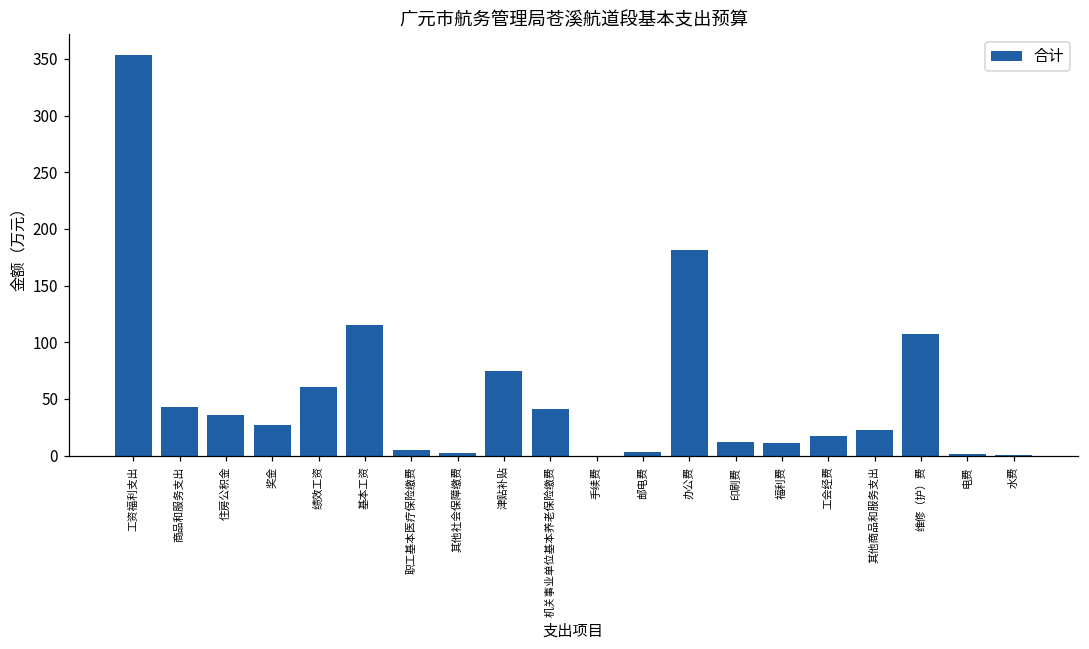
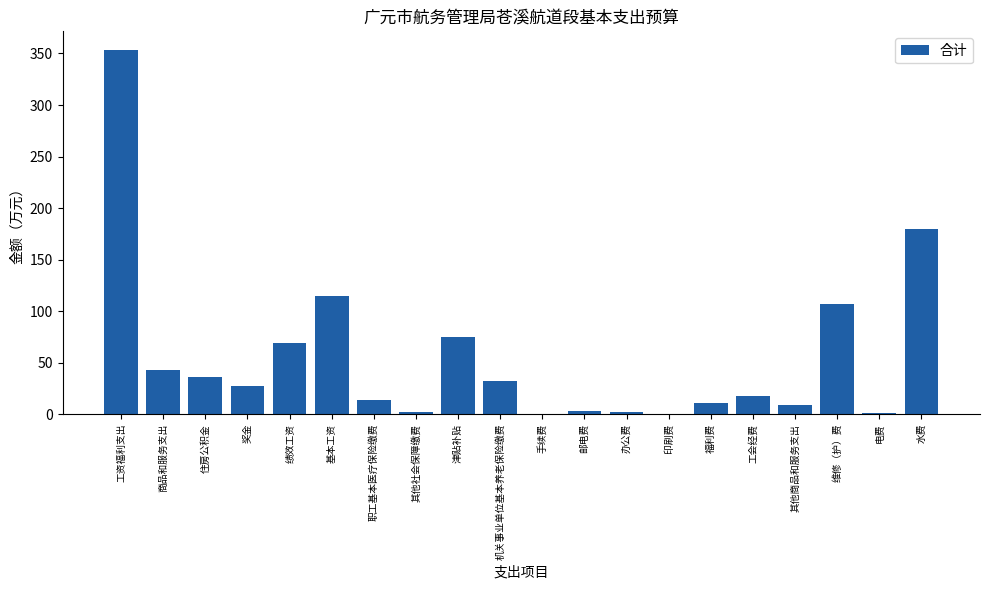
绩效工资: 60 -> 69
职工基本医疗保险缴费: 5 -> 14
机关事业单位基本养老保险缴费: 41 -> 33
办公费: 181 -> 3
印刷费: 12 -> 1
其他商品和服务支出: 22 -> 9
水费: 0 -> 180
